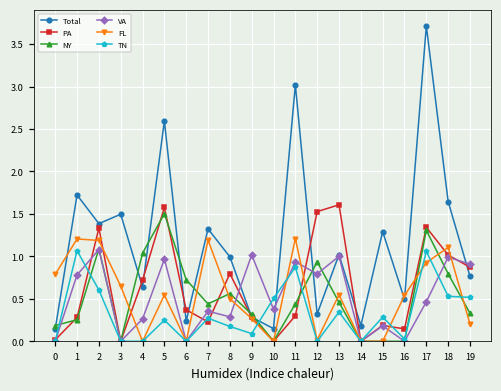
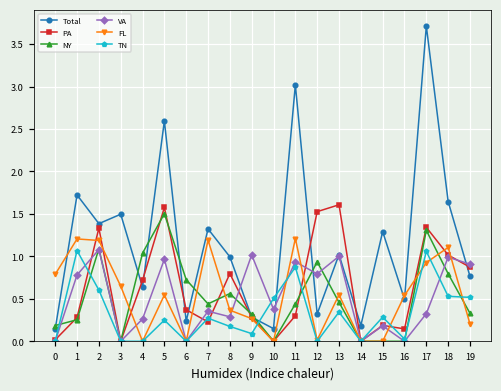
FL, 8: 0.5 -> 0.4
VA, 17: 0.5 -> 0.3
